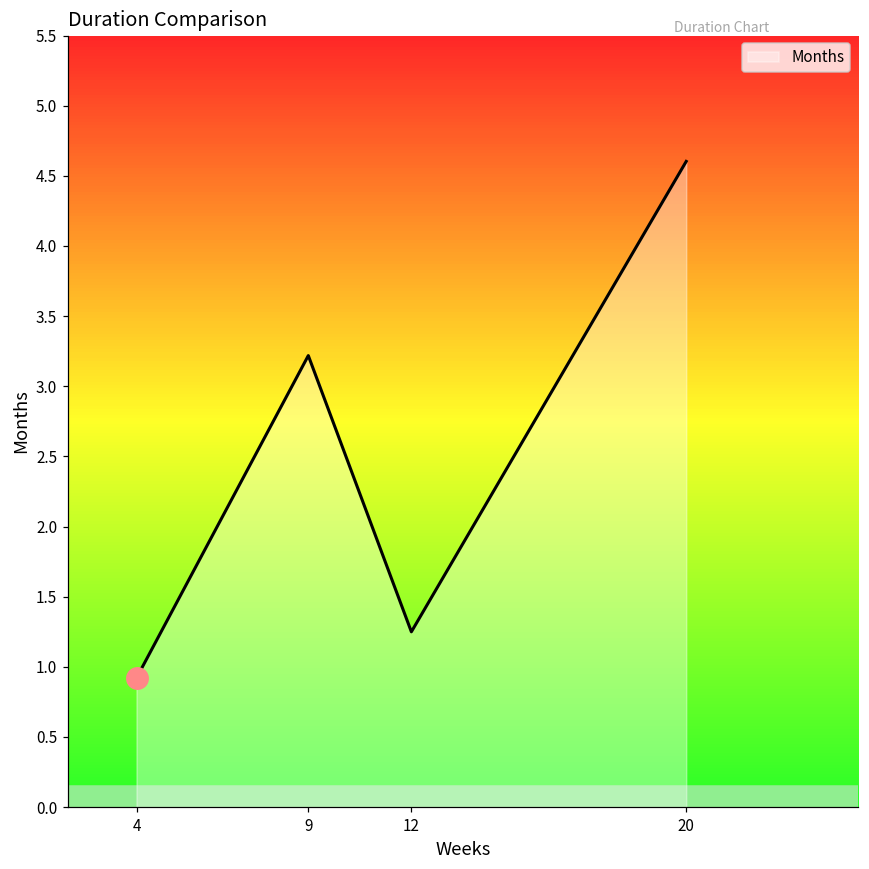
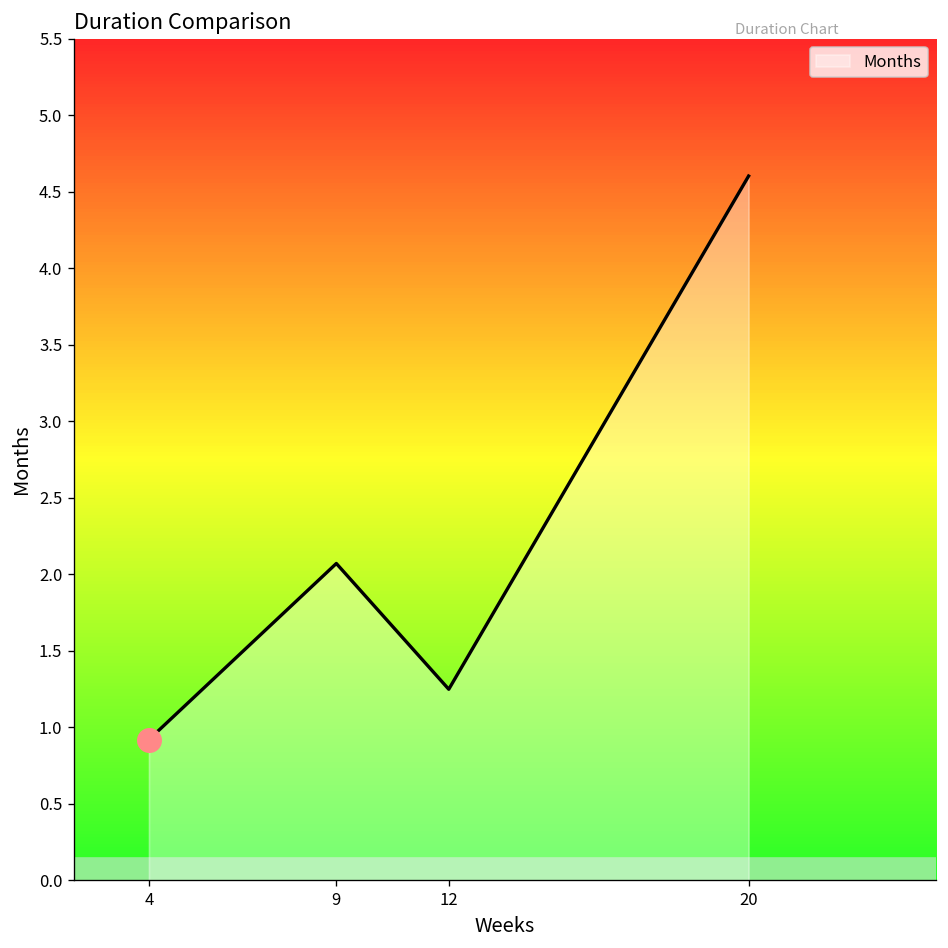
Months, 9: 3.22 -> 2.07
